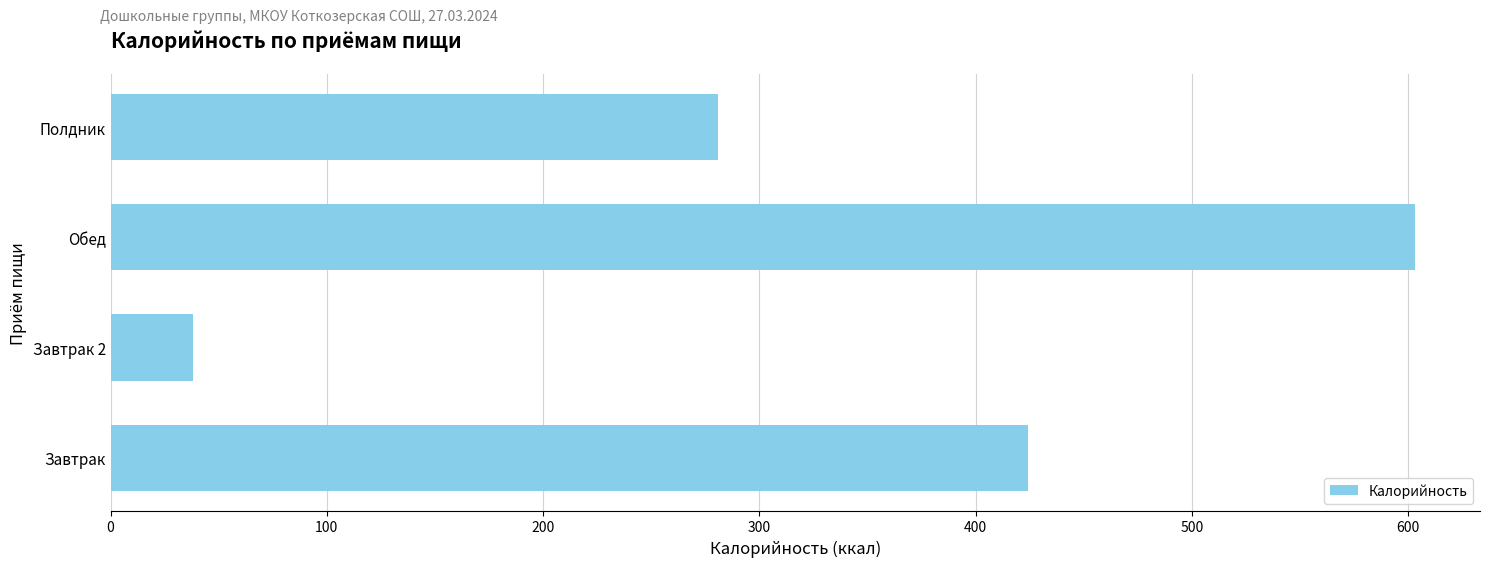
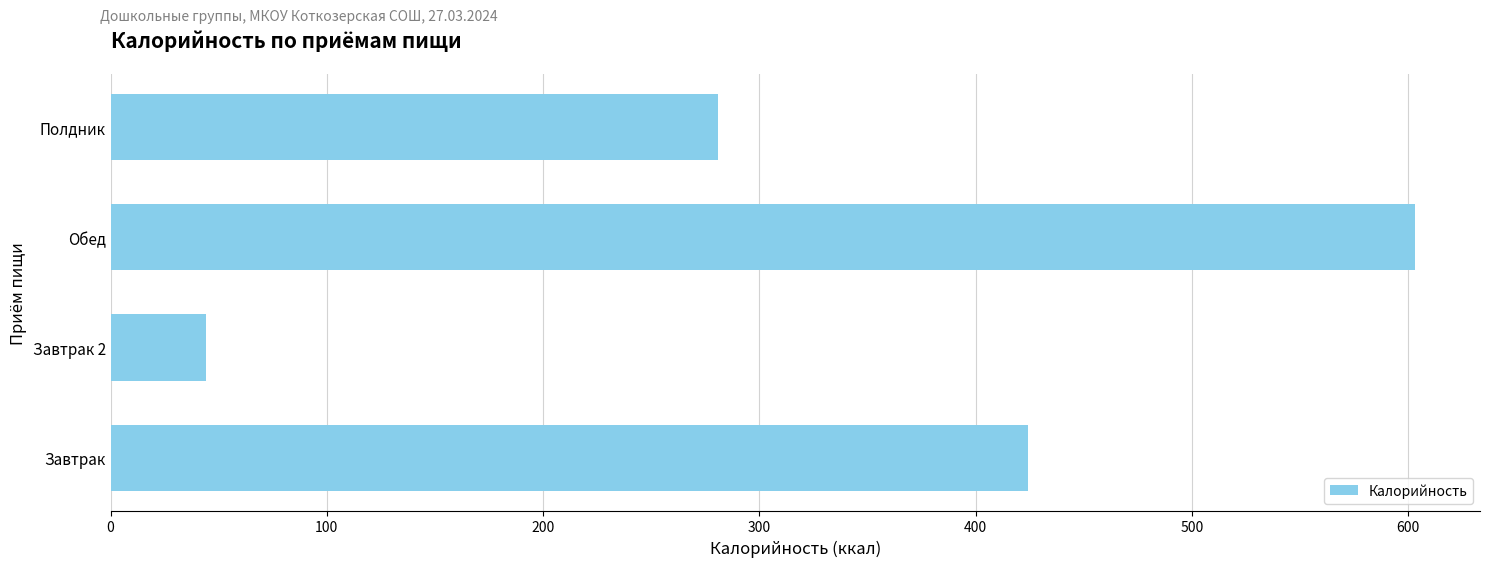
Завтрак 2: 38 -> 44
